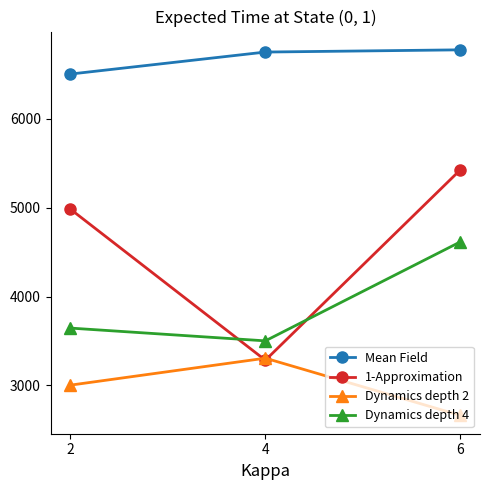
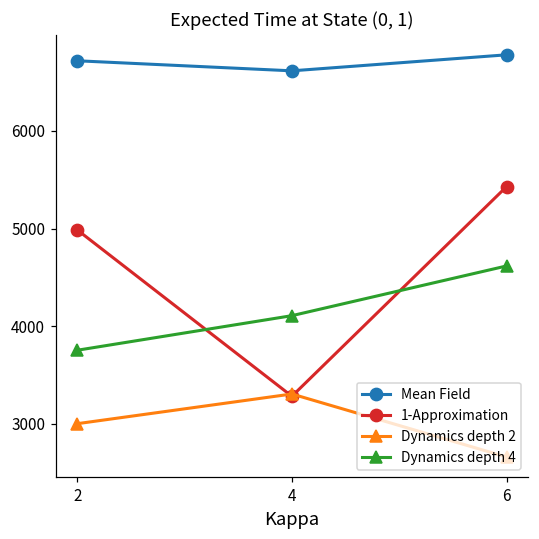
Mean Field, 2: 6500 -> 6700
Dynamics depth 4, 2: 3600 -> 3800
Mean Field, 4: 6800 -> 6600
Dynamics depth 4, 4: 3500 -> 4100
